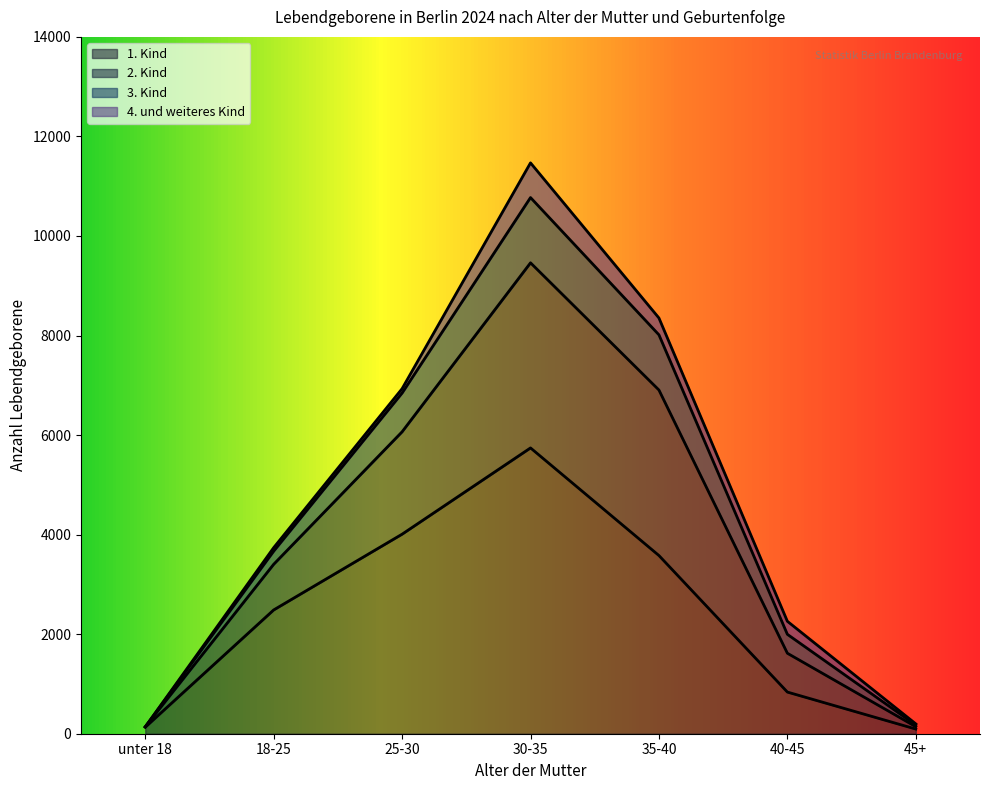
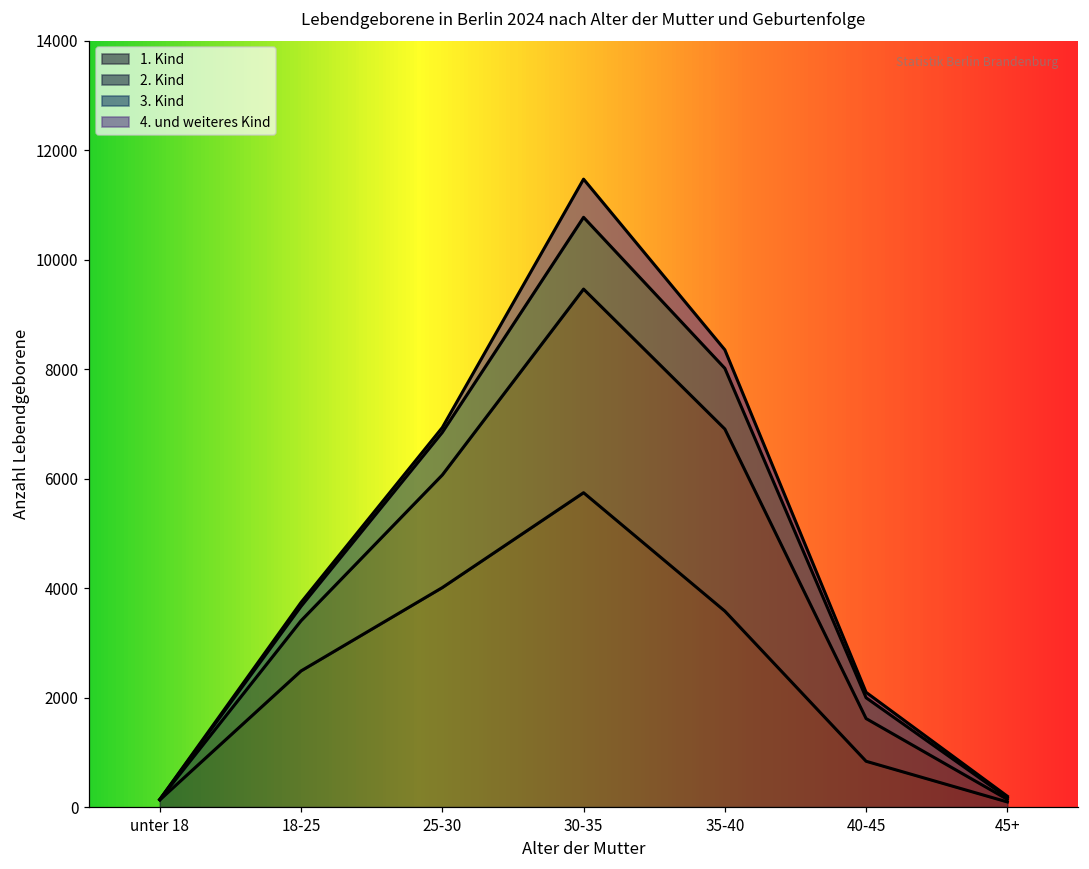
4. und weiteres Kind, 40-45: 300 -> 100
